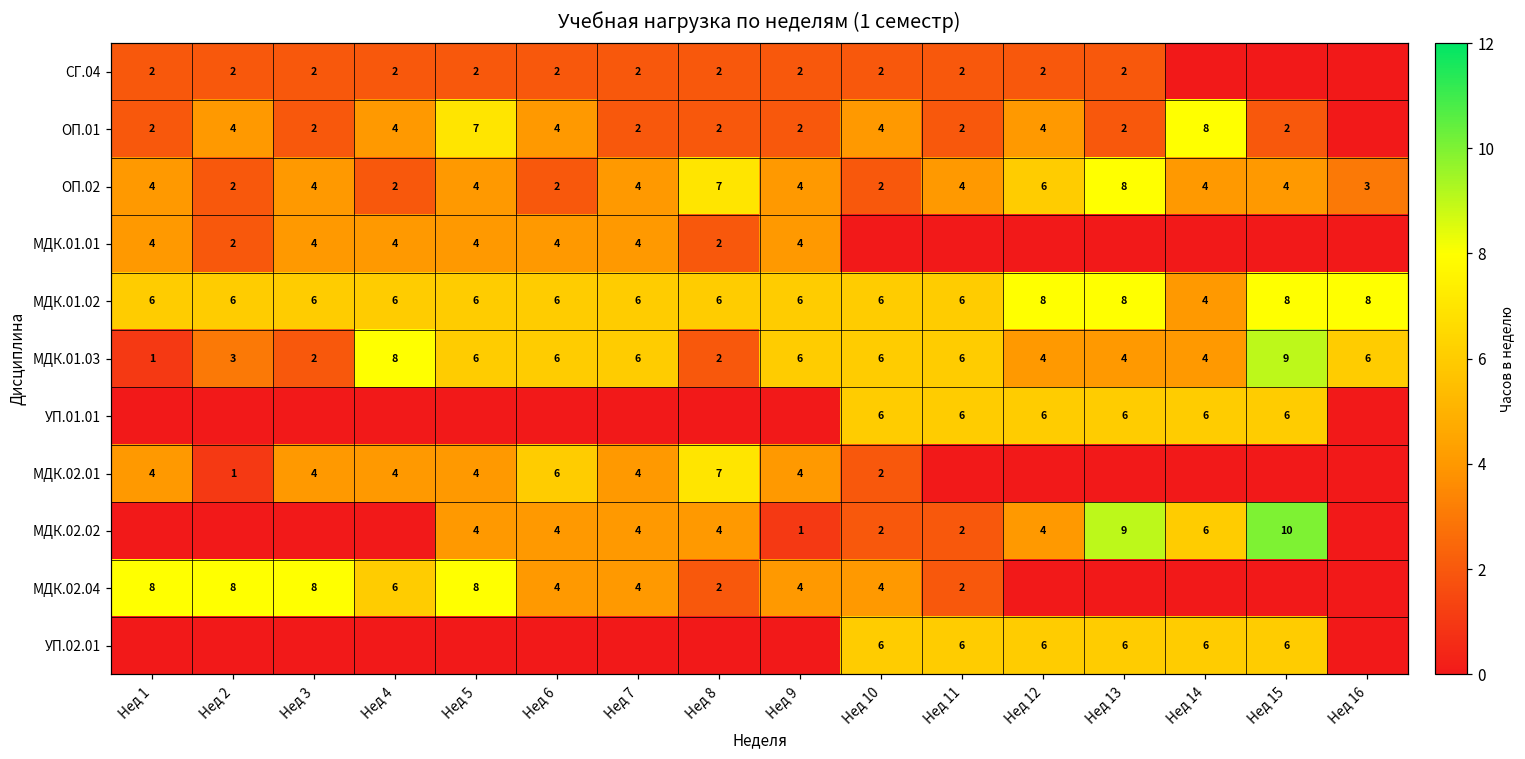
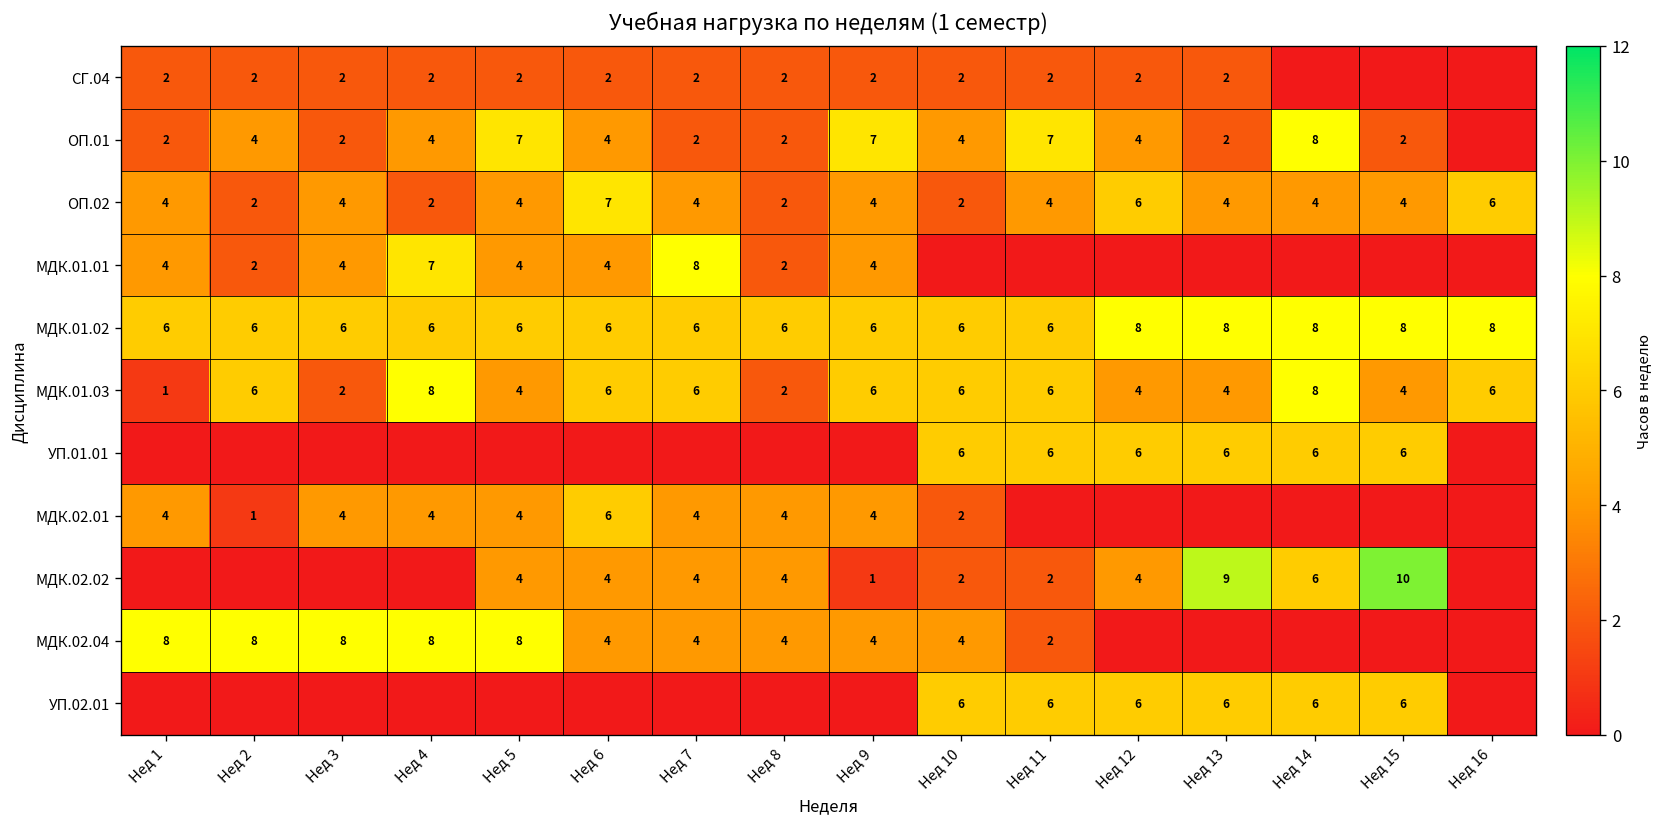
ОП.01, Нед 9: 2 -> 7
ОП.01, Нед 11: 2 -> 7
ОП.02, Нед 6: 2 -> 7
ОП.02, Нед 8: 7 -> 2
ОП.02, Нед 13: 8 -> 4
ОП.02, Нед 16: 3 -> 6
МДК.01.01, Нед 4: 4 -> 7
МДК.01.01, Нед 7: 4 -> 8
МДК.01.02, Нед 14: 4 -> 8
МДК.01.03, Нед 2: 3 -> 6
МДК.01.03, Нед 5: 6 -> 4
МДК.01.03, Нед 14: 4 -> 8
МДК.01.03, Нед 15: 9 -> 4
МДК.02.01, Нед 8: 7 -> 4
МДК.02.04, Нед 4: 6 -> 8
МДК.02.04, Нед 8: 2 -> 4
